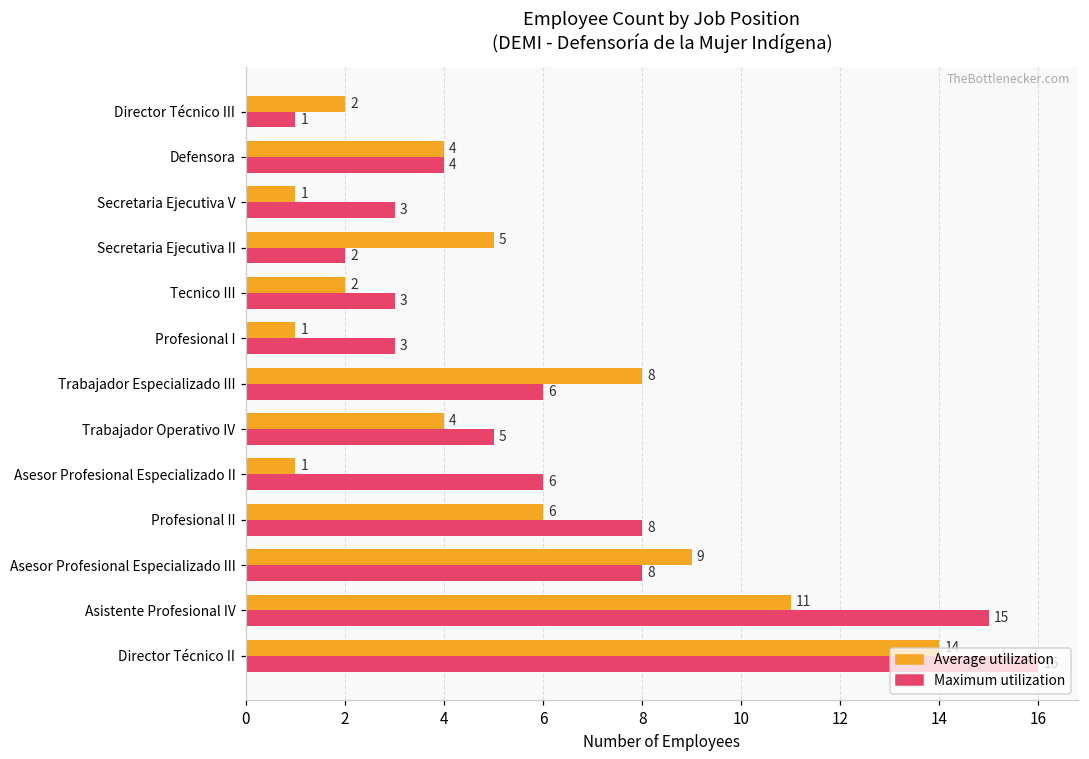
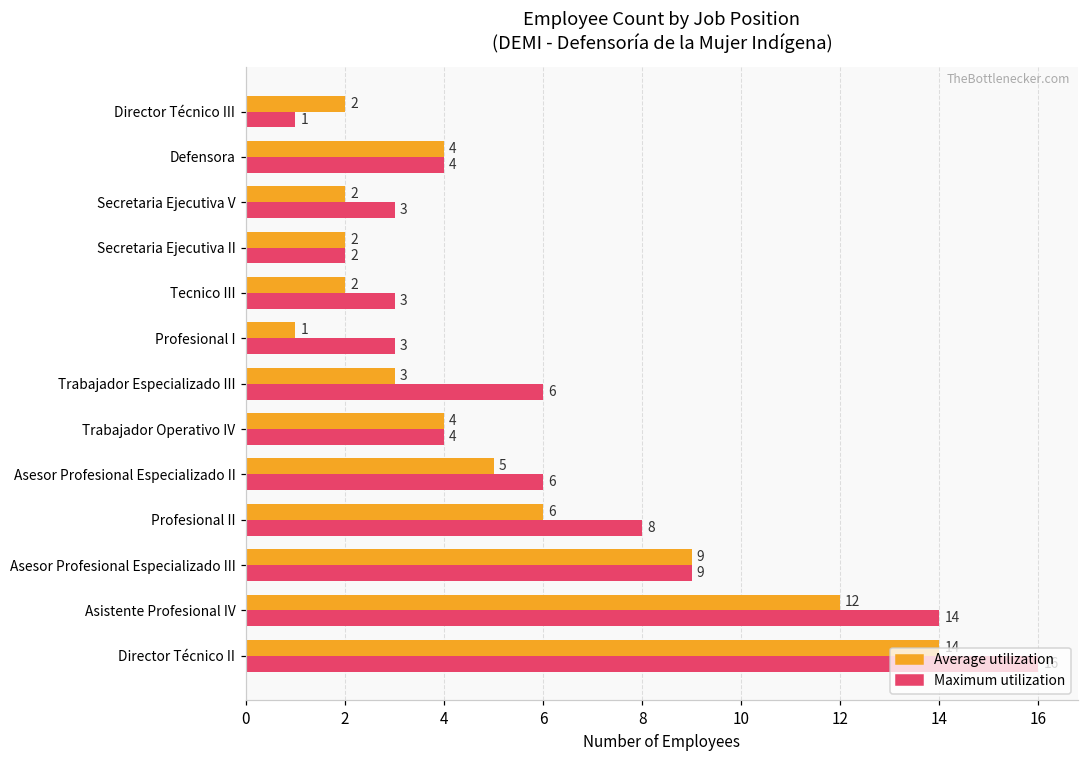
Average utilization, Secretaria Ejecutiva V: 1 -> 2
Average utilization, Secretaria Ejecutiva II: 5 -> 2
Average utilization, Trabajador Especializado III: 8 -> 3
Maximum utilization, Trabajador Operativo IV: 5 -> 4
Average utilization, Asesor Profesional Especializado II: 1 -> 5
Maximum utilization, Asesor Profesional Especializado III: 8 -> 9
Average utilization, Asistente Profesional IV: 11 -> 12
Maximum utilization, Asistente Profesional IV: 15 -> 14
